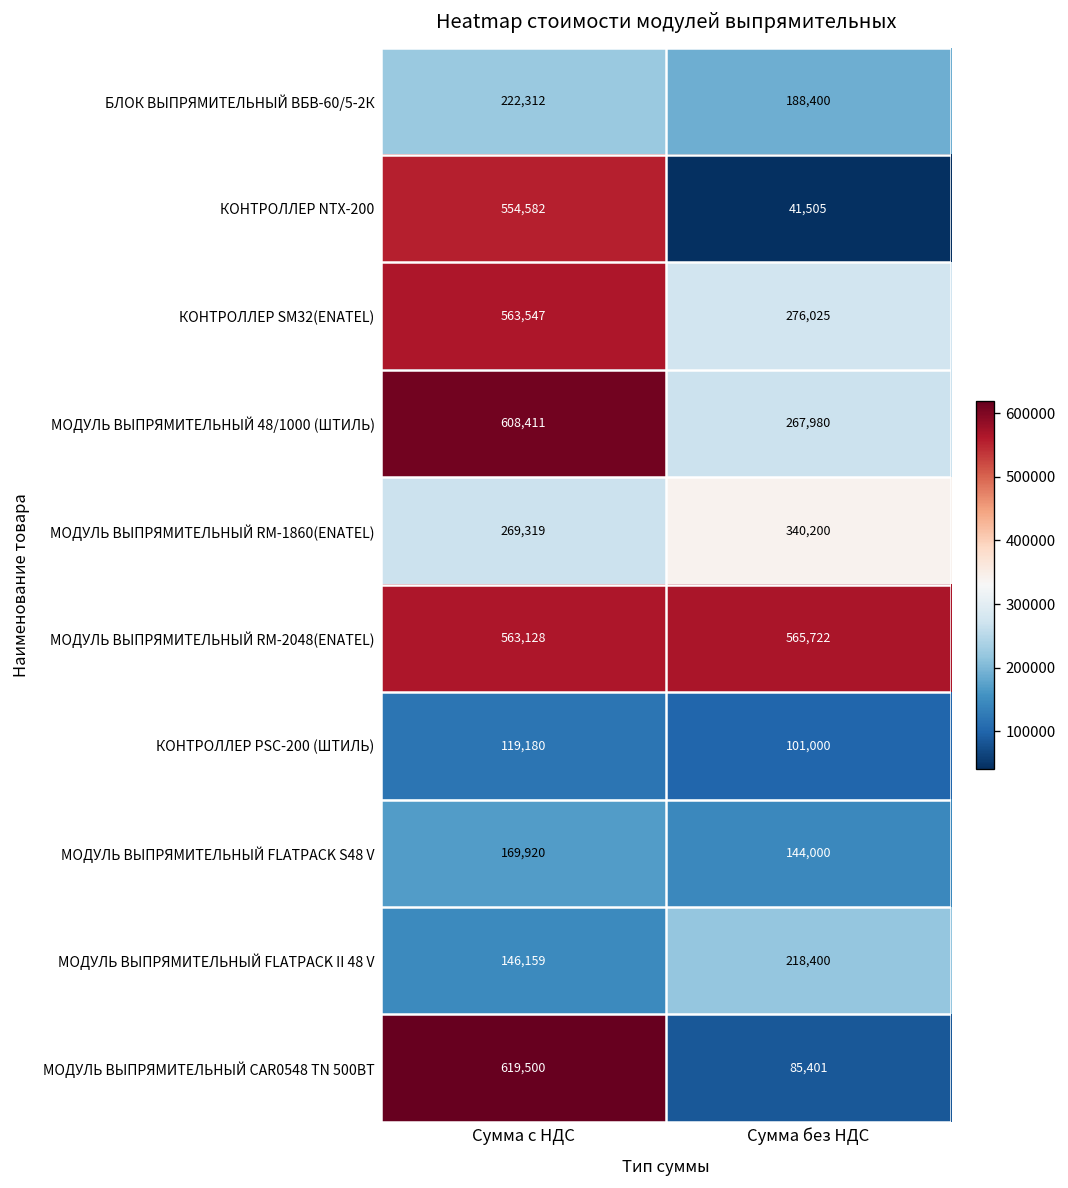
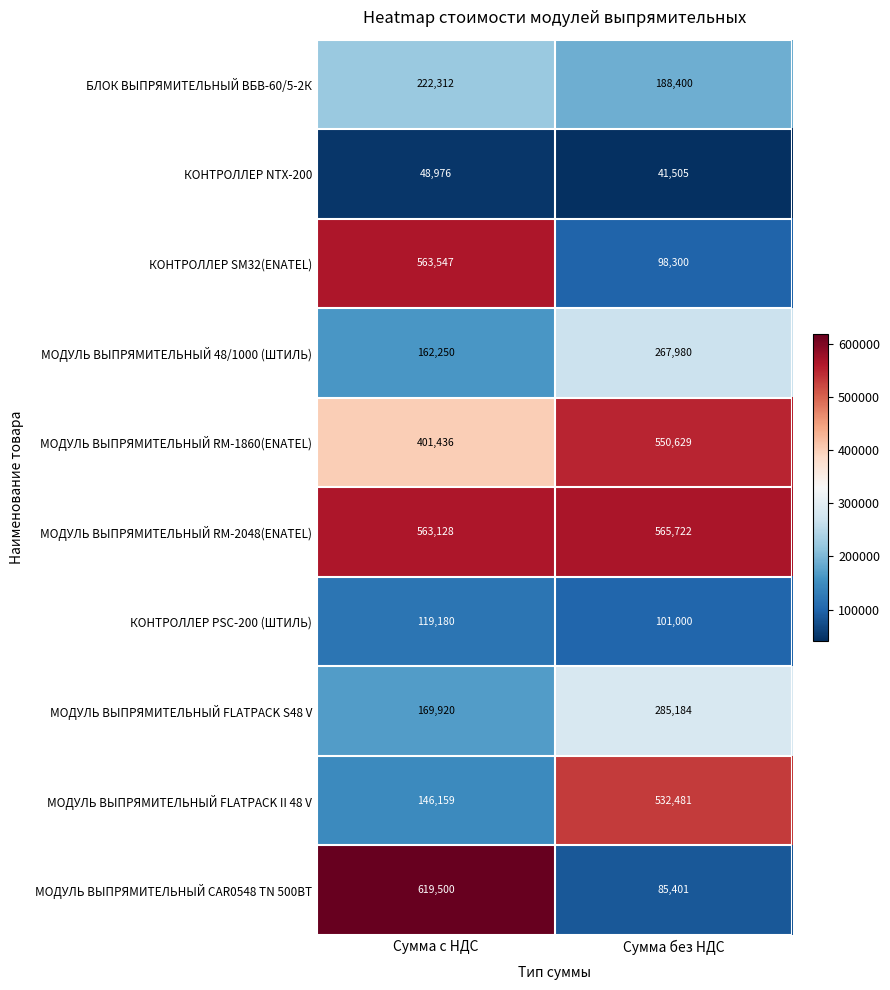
КОНТРОЛЛЕР NTX-200, Сумма с НДС: 554,582 -> 48,976
КОНТРОЛЛЕР SM32(ENATEL), Сумма без НДС: 276,025 -> 98,300
МОДУЛЬ ВЫПРЯМИТЕЛЬНЫЙ 48/1000 (ШТИЛЬ), Сумма с НДС: 608,411 -> 162,250
МОДУЛЬ ВЫПРЯМИТЕЛЬНЫЙ RM-1860(ENATEL), Сумма с НДС: 269,319 -> 401,436
МОДУЛЬ ВЫПРЯМИТЕЛЬНЫЙ RM-1860(ENATEL), Сумма без НДС: 340,200 -> 550,629
МОДУЛЬ ВЫПРЯМИТЕЛЬНЫЙ FLATPACK S48 V, Сумма без НДС: 144,000 -> 285,184
МОДУЛЬ ВЫПРЯМИТЕЛЬНЫЙ FLATPACK II 48 V, Сумма без НДС: 218,400 -> 532,481
